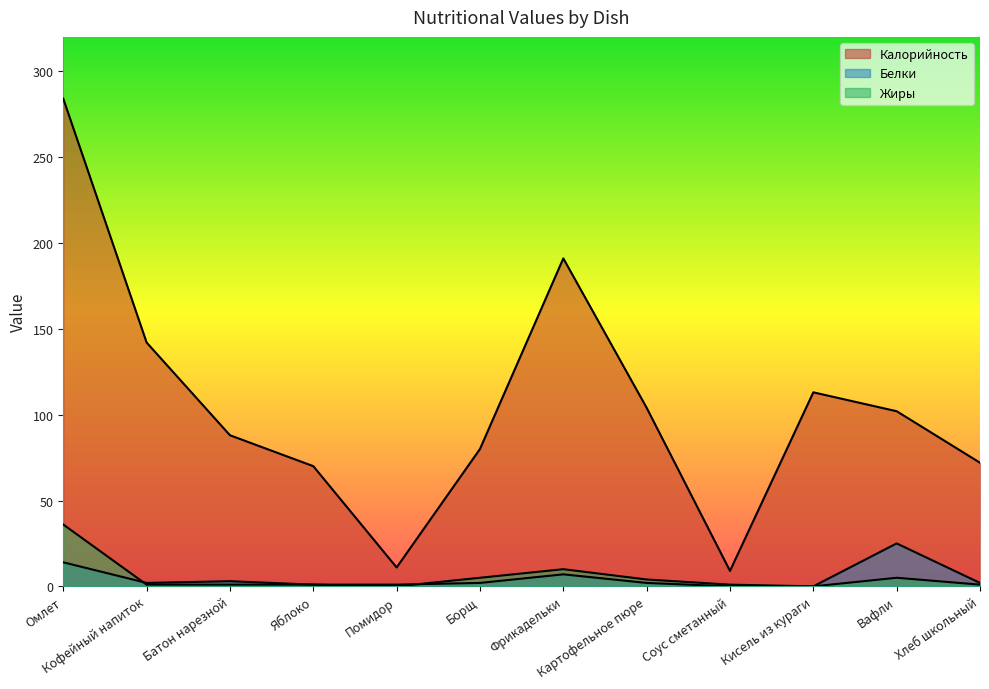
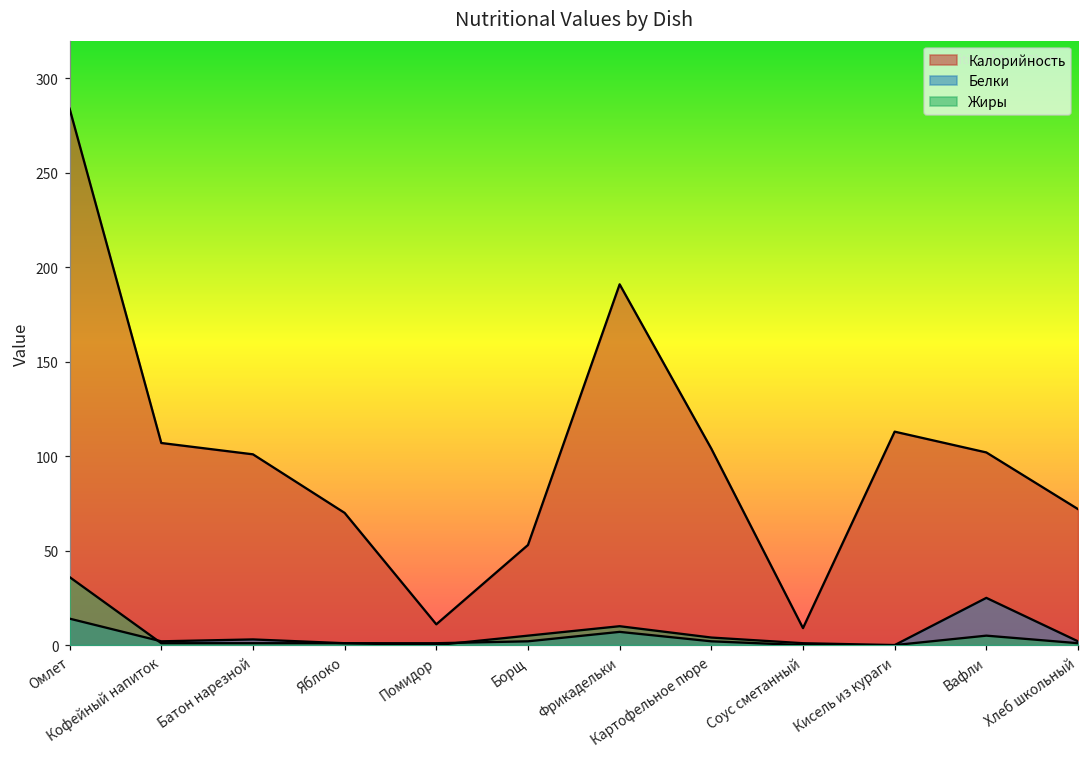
Калорийность, Кофейный напиток: 142 -> 107
Калорийность, Батон нарезной: 88 -> 101
Калорийность, Борщ: 80 -> 53
